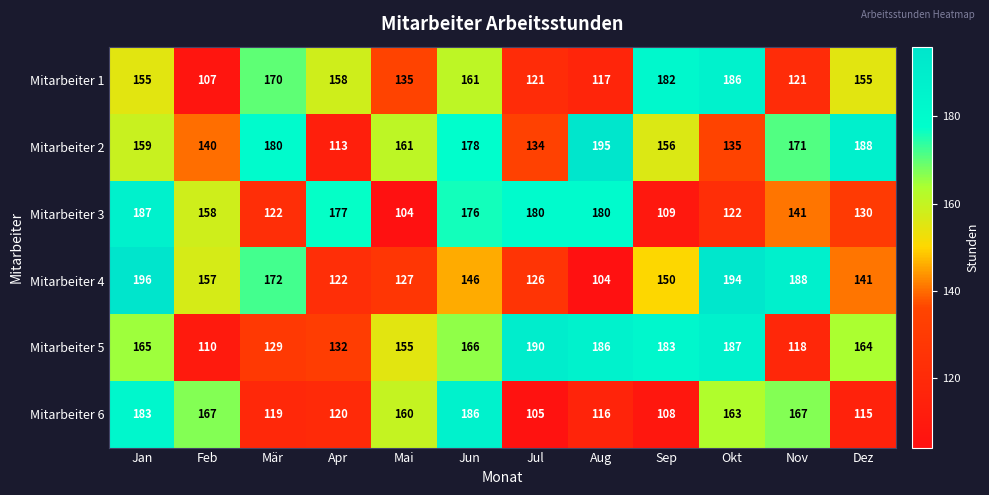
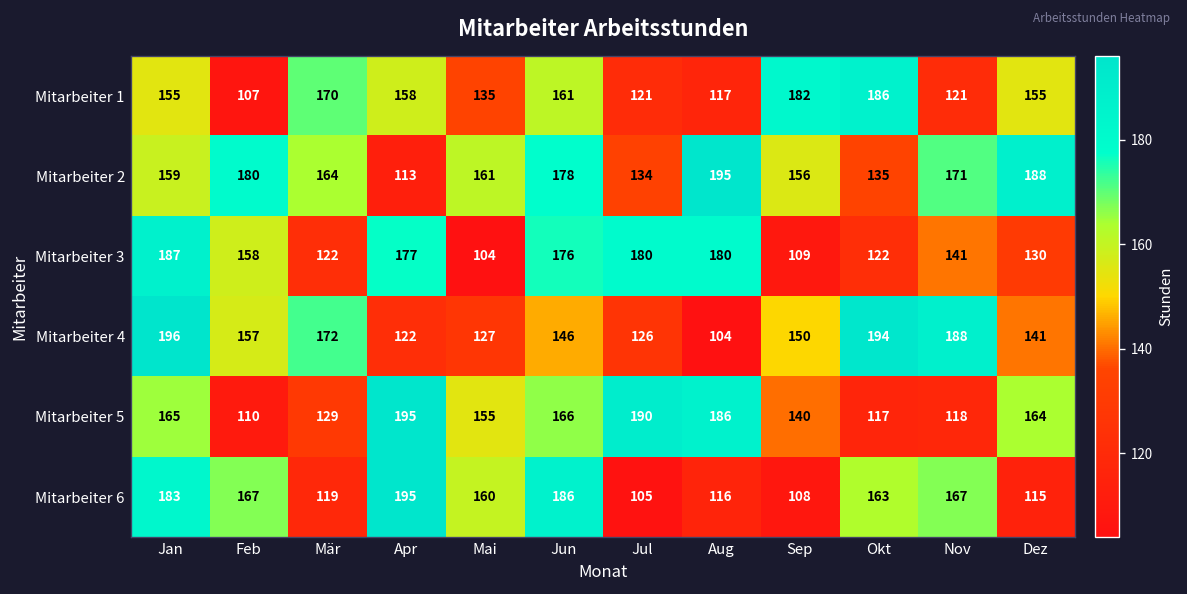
Mitarbeiter 2, Feb: 140 -> 180
Mitarbeiter 2, Mär: 180 -> 164
Mitarbeiter 5, Apr: 132 -> 195
Mitarbeiter 5, Sep: 183 -> 140
Mitarbeiter 5, Okt: 187 -> 117
Mitarbeiter 6, Apr: 120 -> 195
